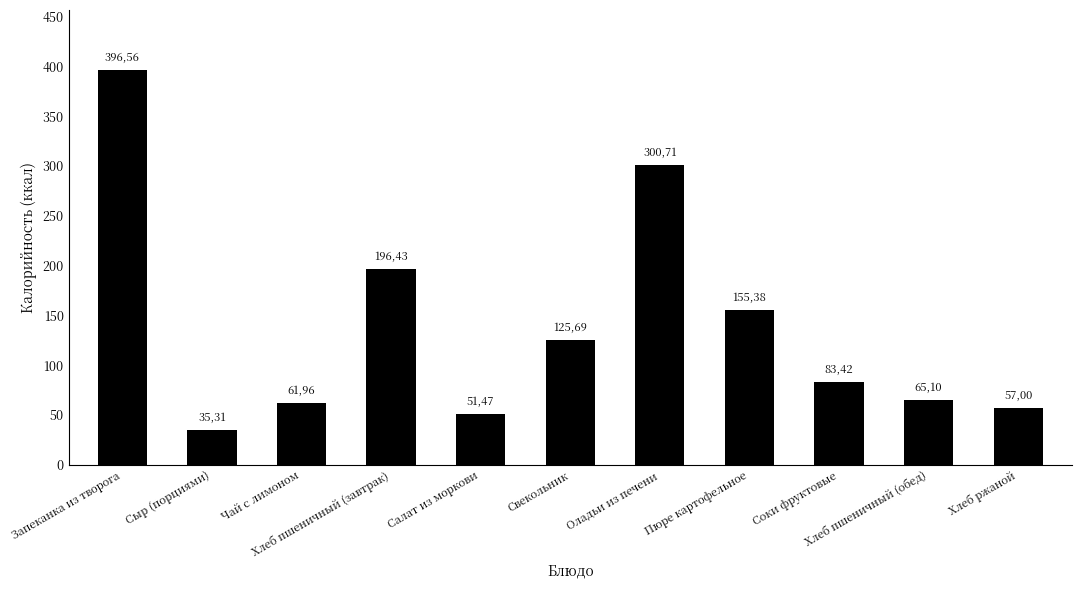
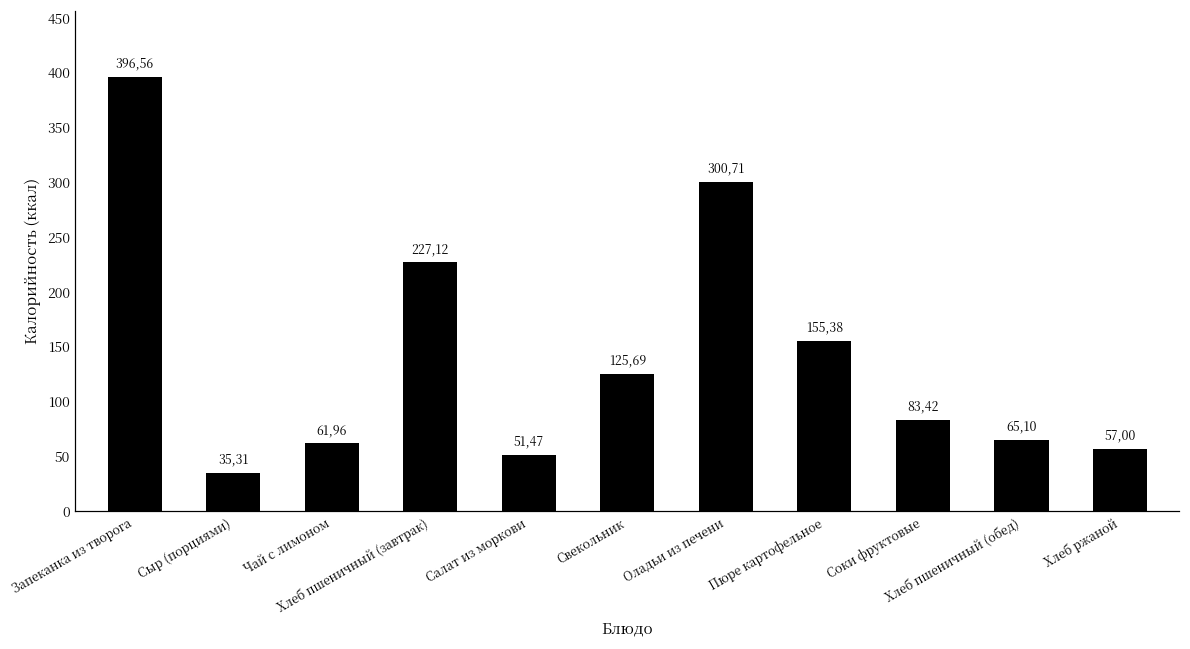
Хлеб пшеничный (завтрак): 196,43 -> 227,12
